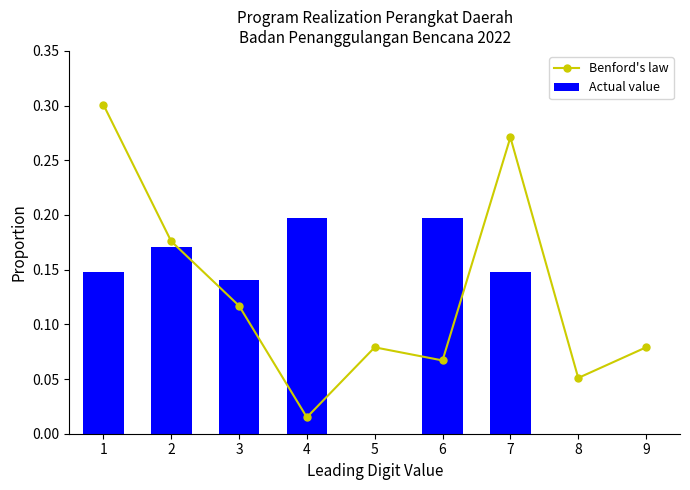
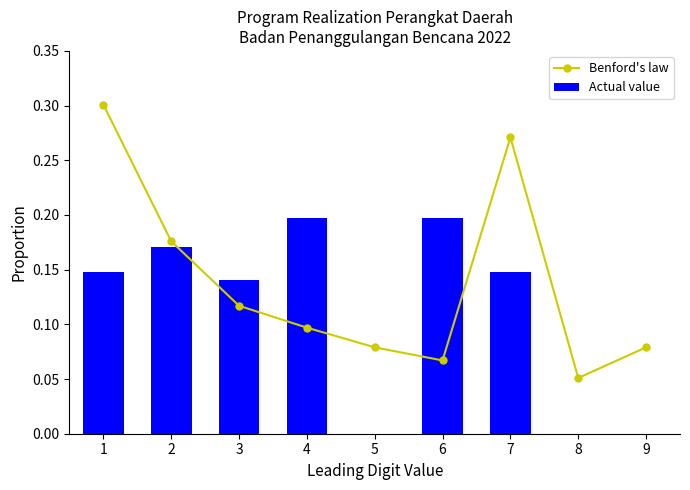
Benford's law, 4: 0.015 -> 0.097
